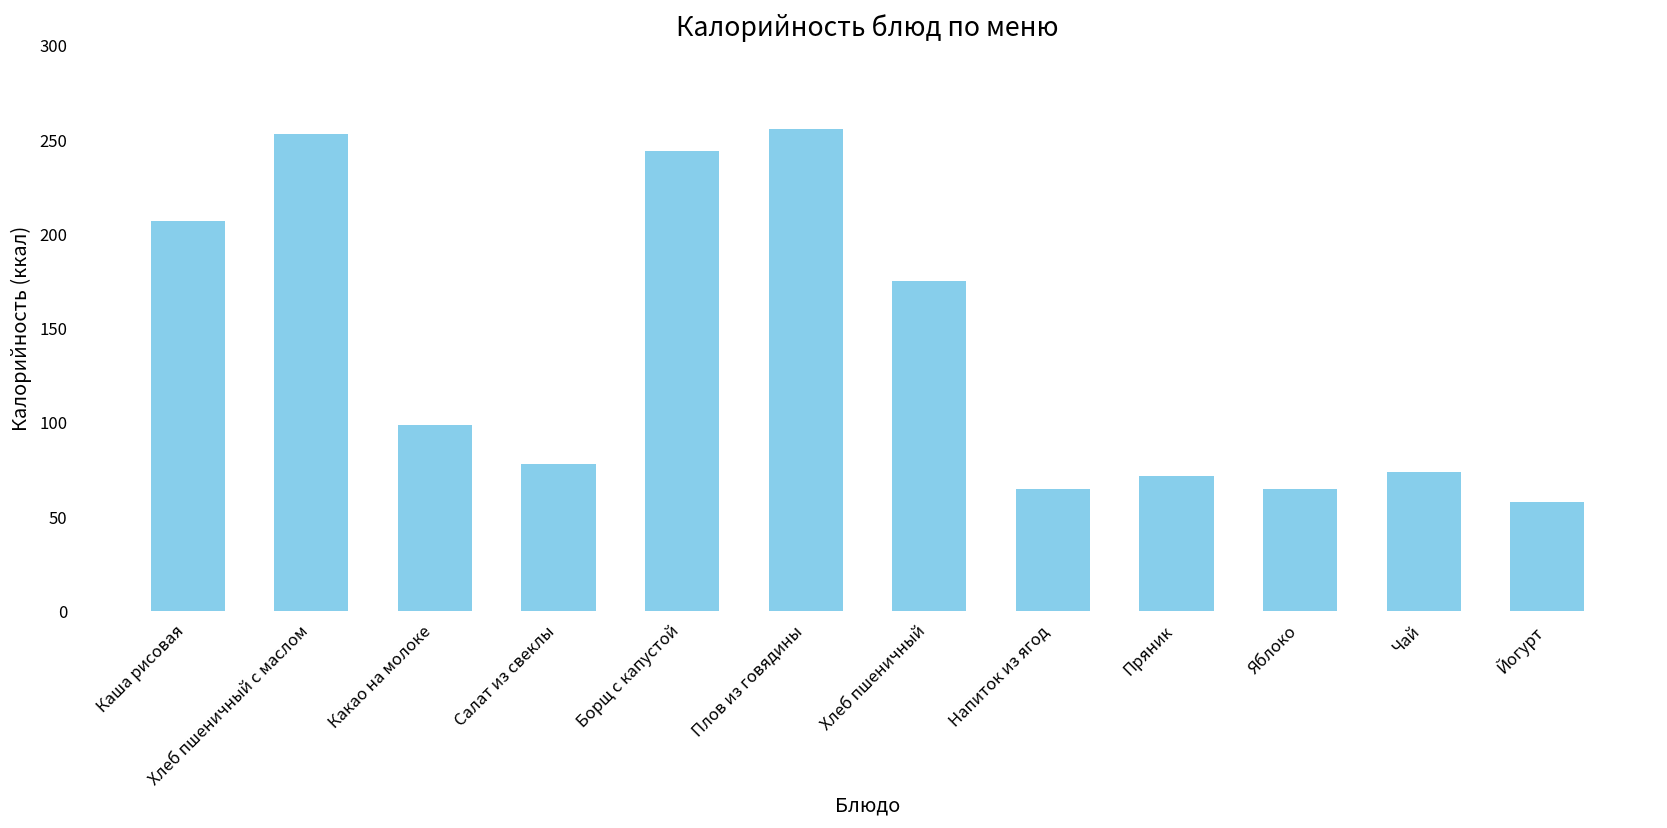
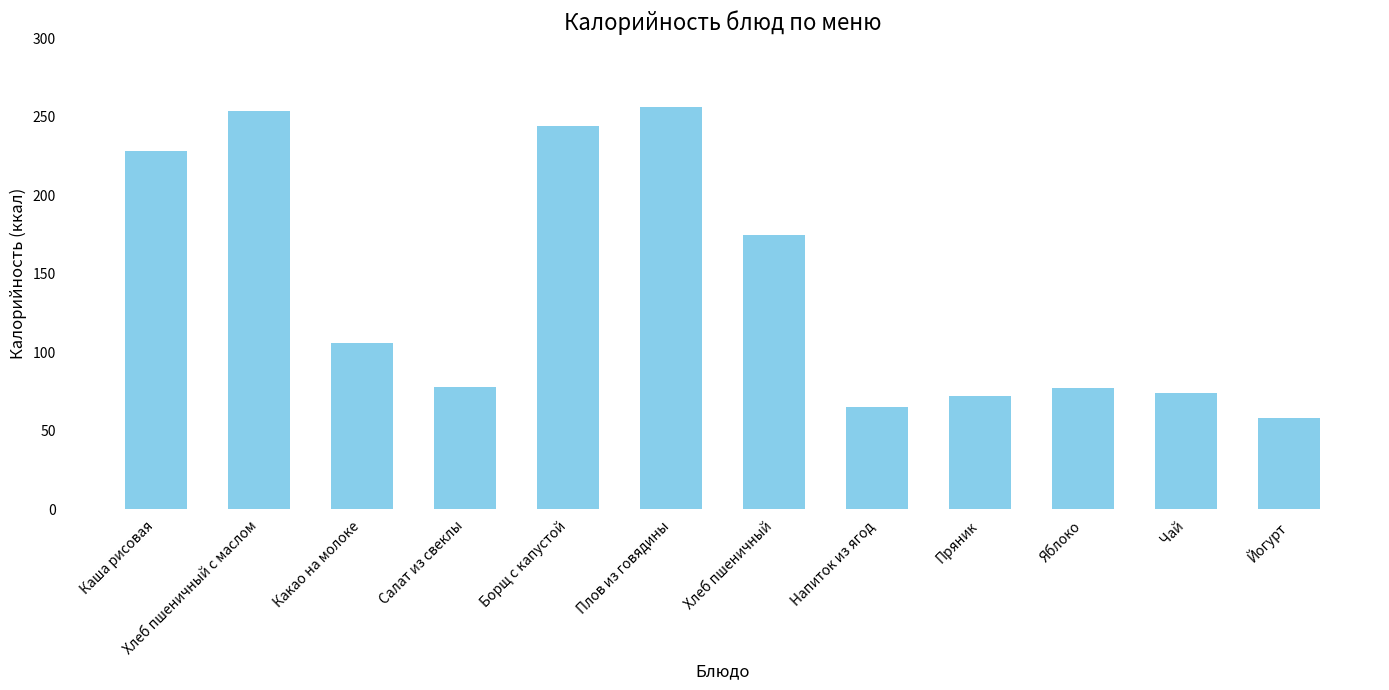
Каша рисовая: 207 -> 228
Какао на молоке: 99 -> 106
Яблоко: 65 -> 77
